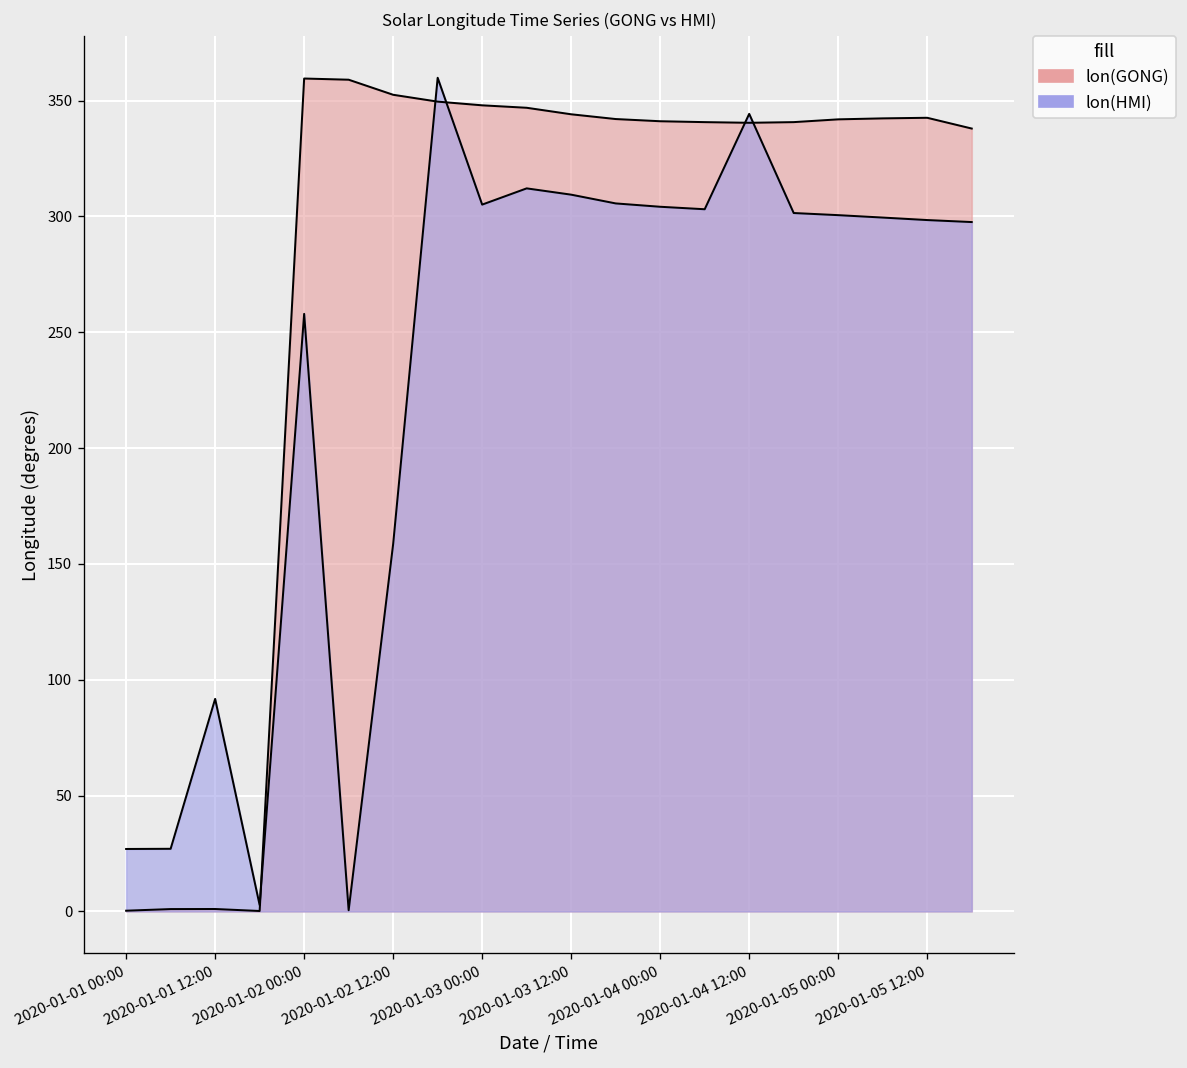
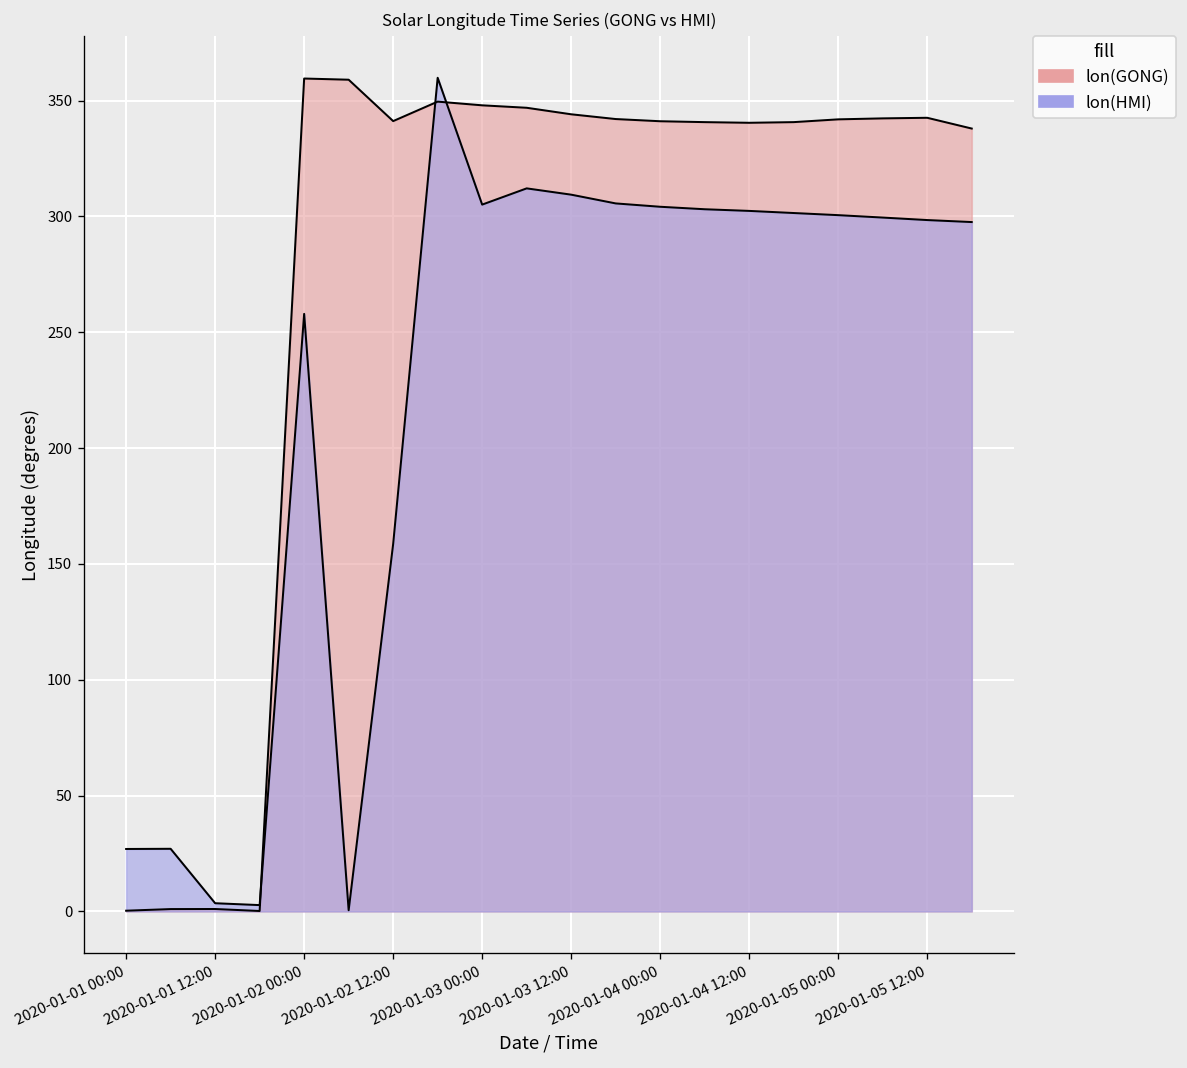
lon(HMI), 2020-01-01 12:00: 92 -> 3
lon(GONG), 2020-01-02 12:00: 353 -> 341
lon(HMI), 2020-01-04 12:00: 344 -> 302
